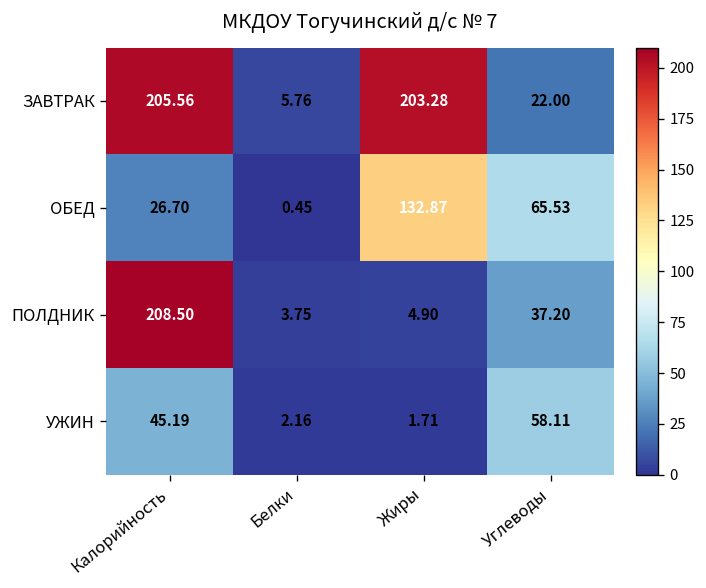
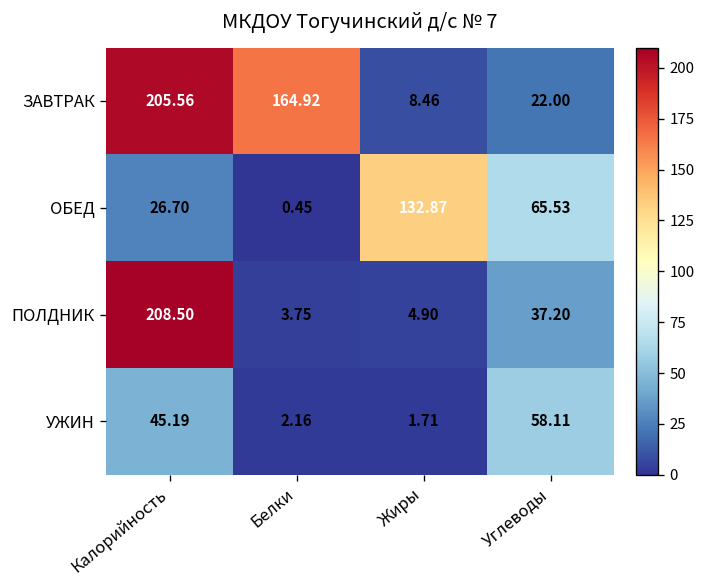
ЗАВТРАК, Белки: 5.76 -> 164.92
ЗАВТРАК, Жиры: 203.28 -> 8.46
